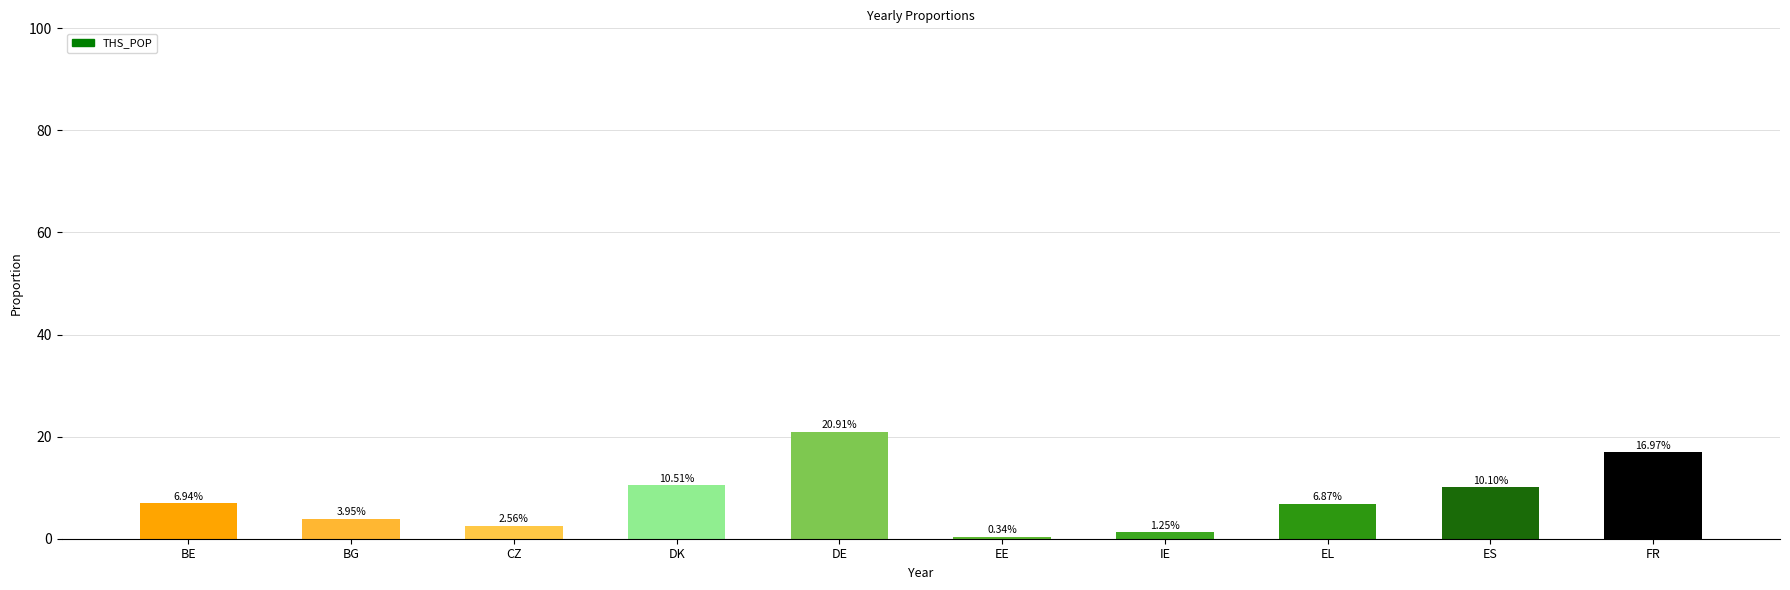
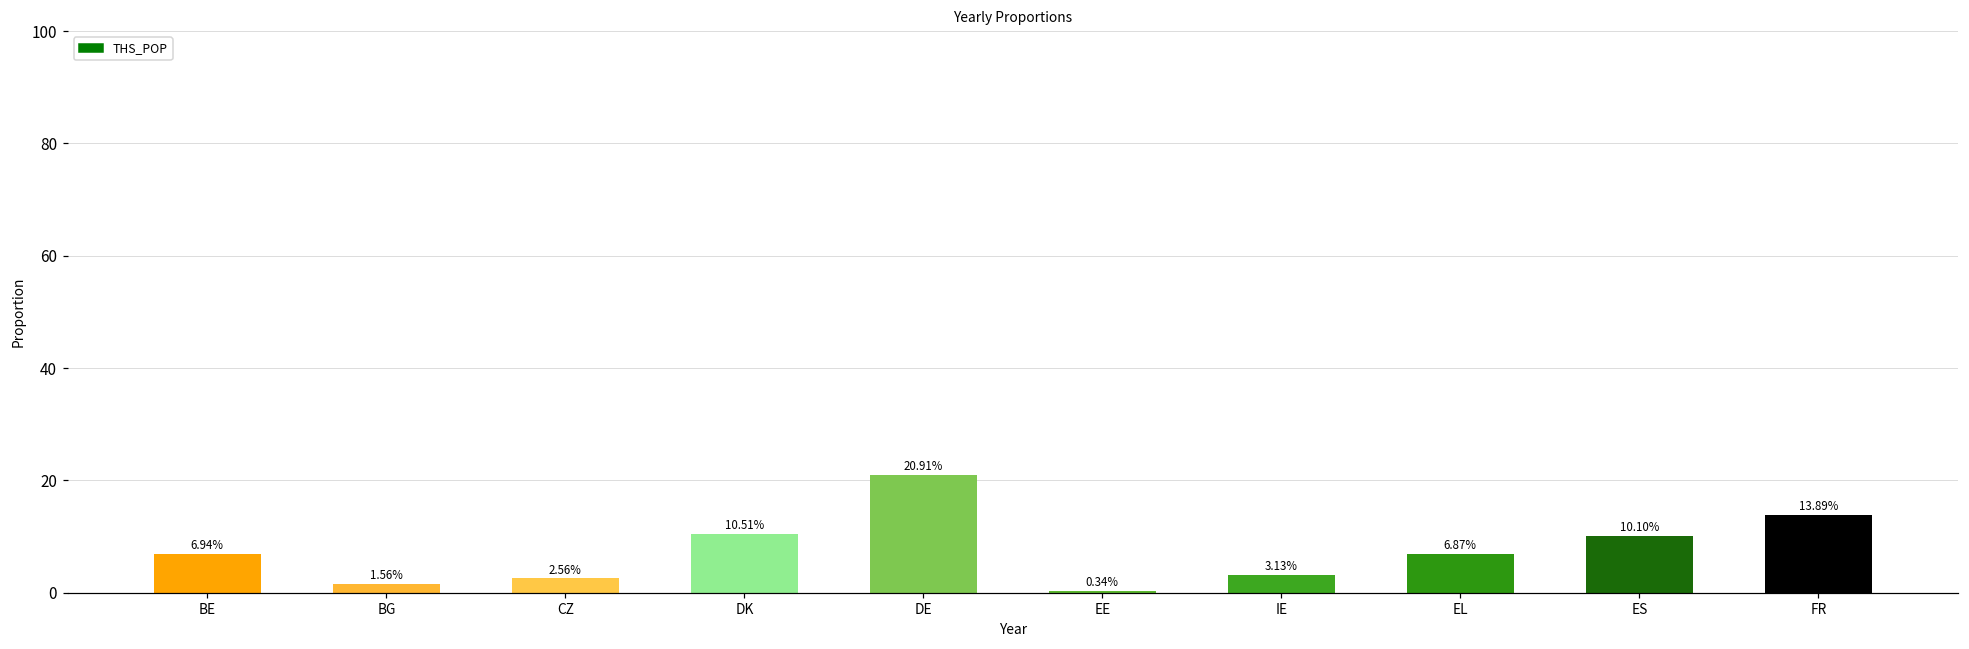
BG: 3.95% -> 1.56%
IE: 1.25% -> 3.13%
FR: 16.97% -> 13.89%
